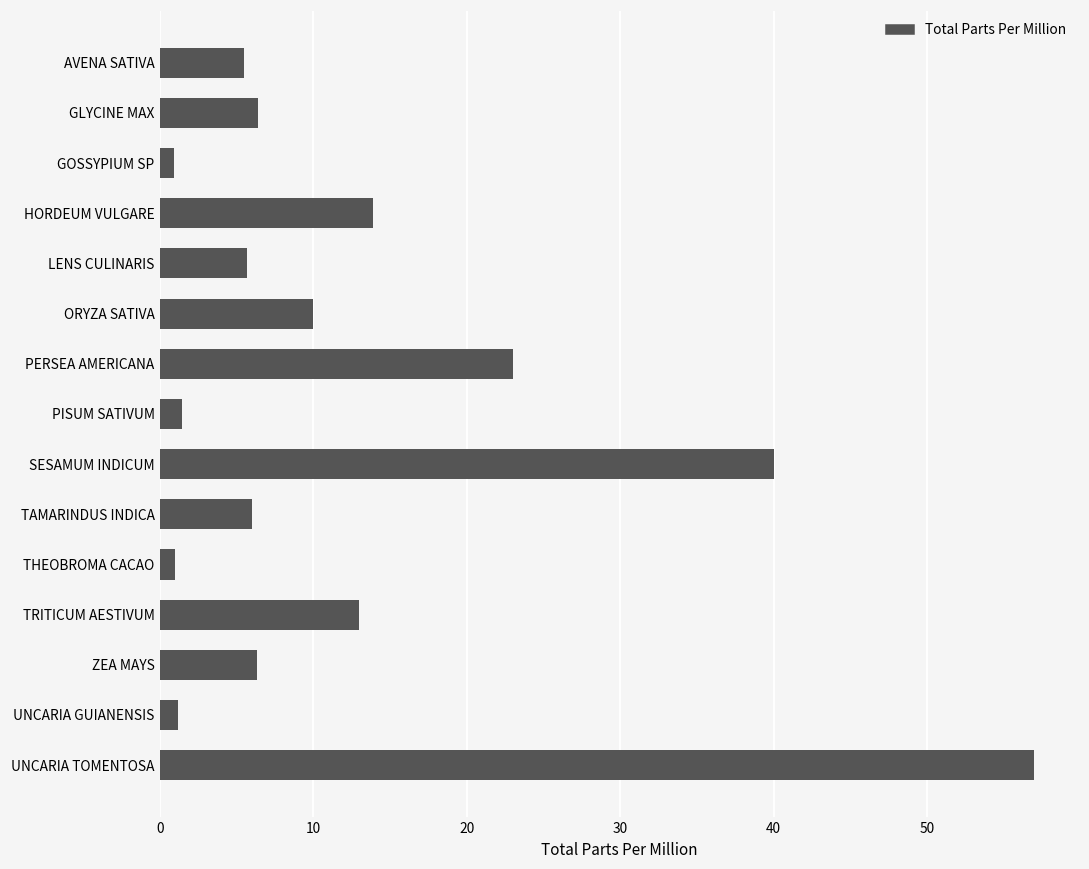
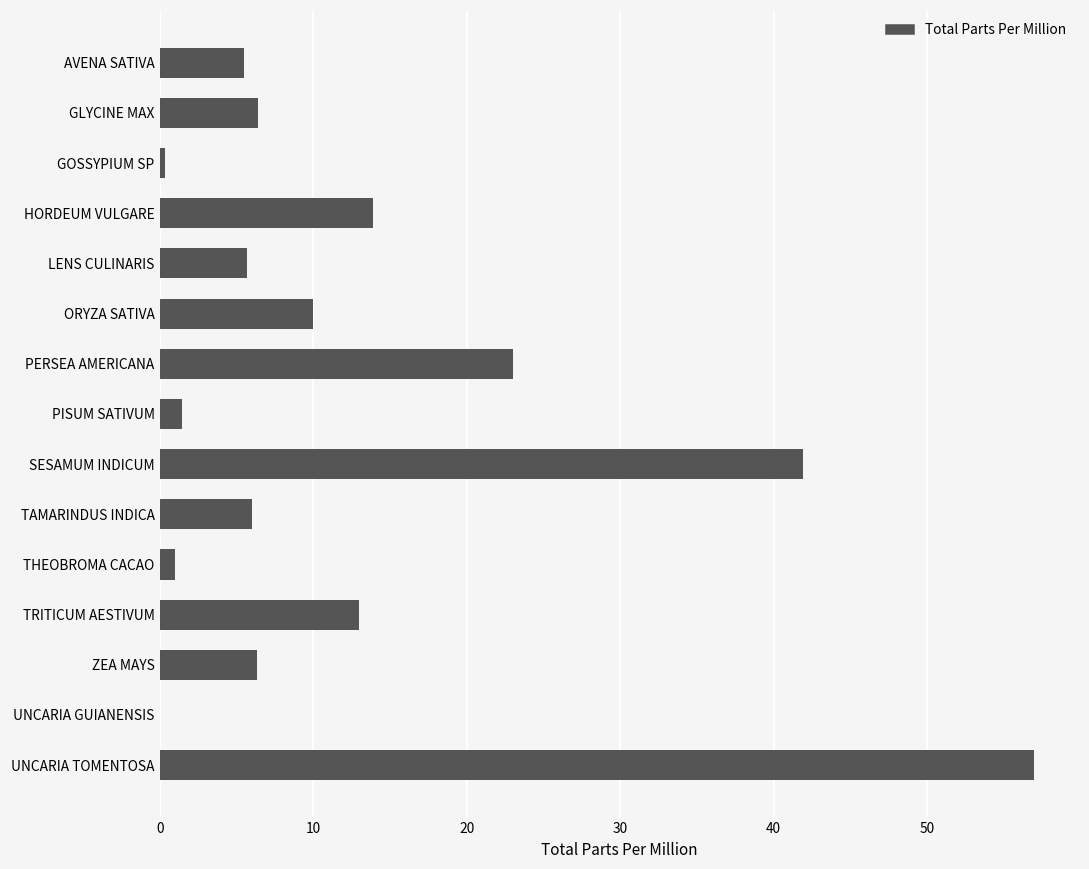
GOSSYPIUM SP: 0.9 -> 0.3
SESAMUM INDICUM: 40.0 -> 41.9
UNCARIA GUIANENSIS: 1.2 -> 0.0
